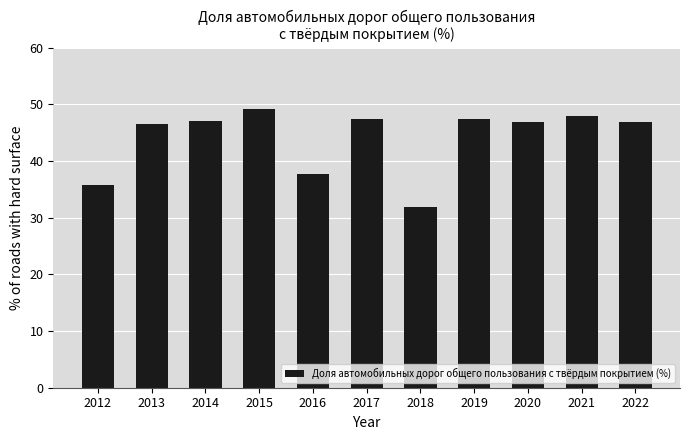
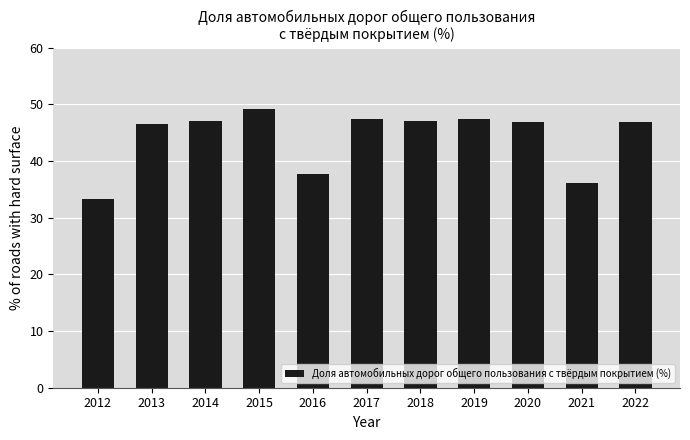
2012: 36 -> 33
2018: 32 -> 47
2021: 48 -> 36
